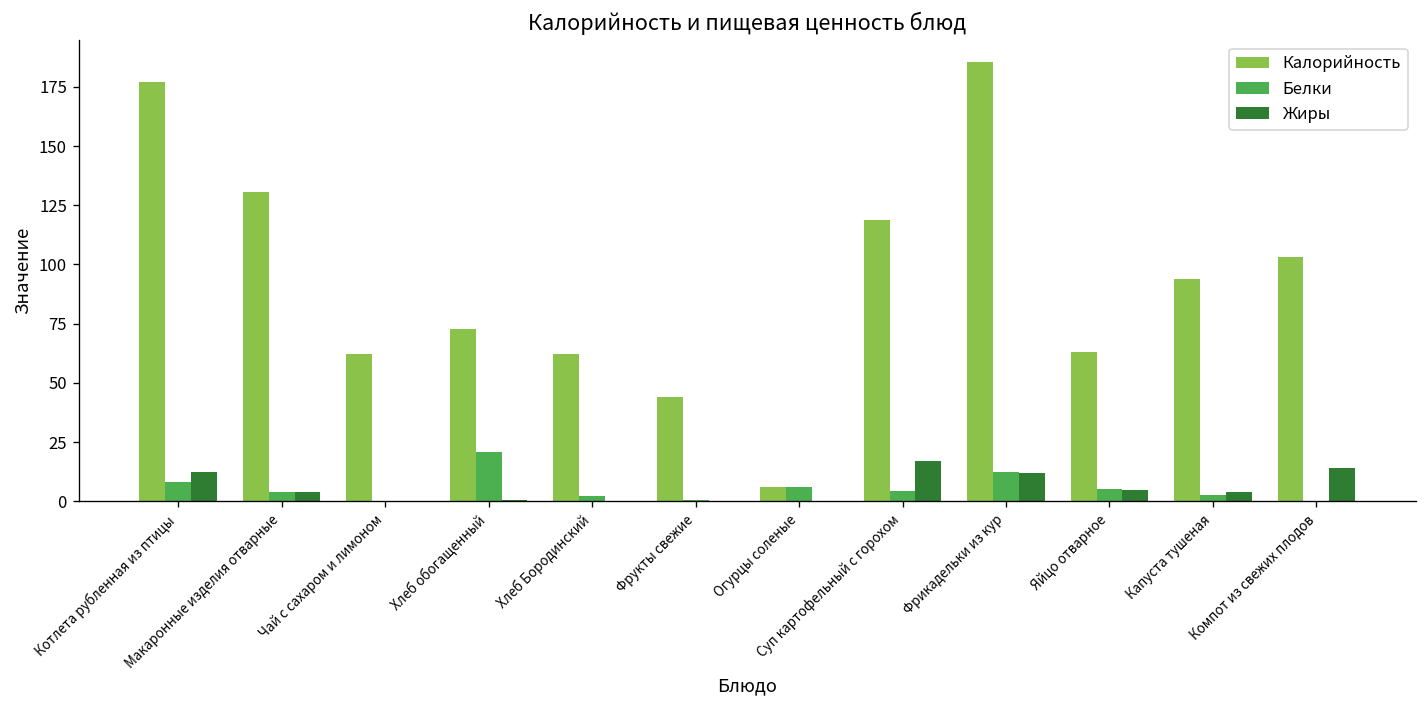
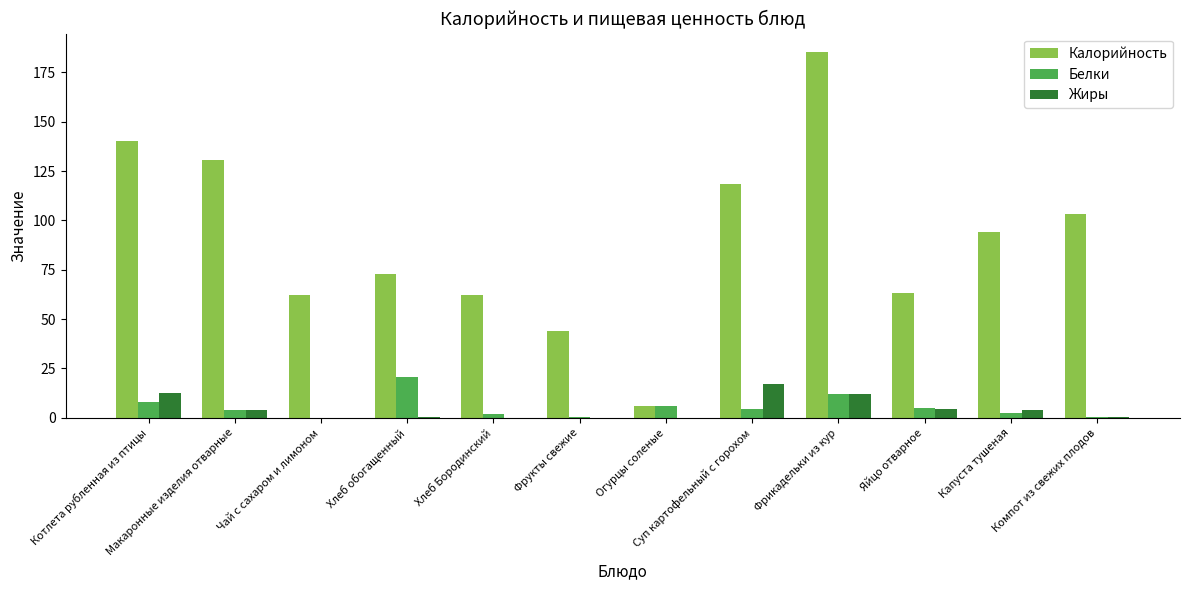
Калорийность, Котлета рубленная из птицы: 177 -> 140
Жиры, Компот из свежих плодов: 14 -> 0
